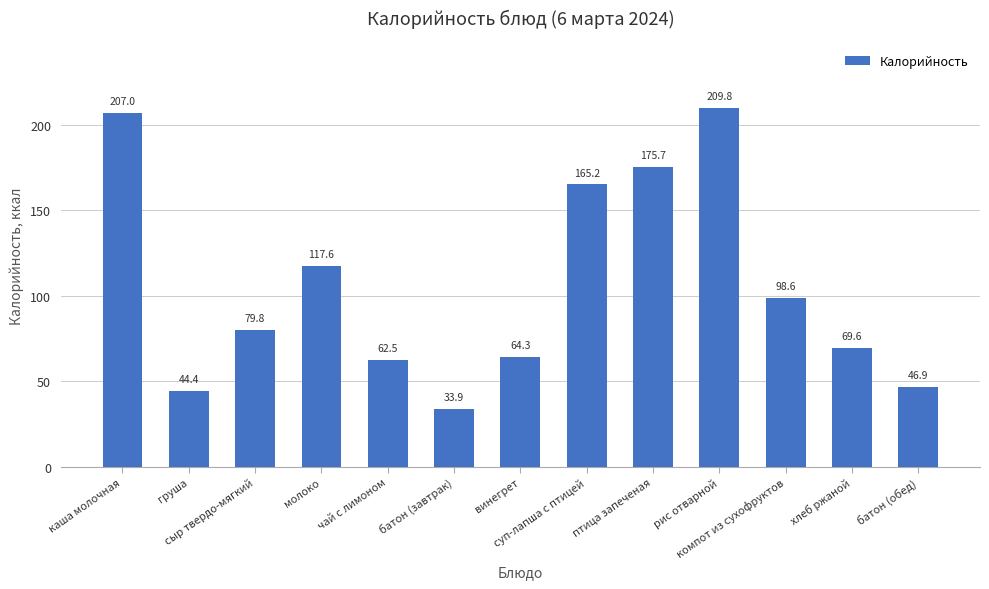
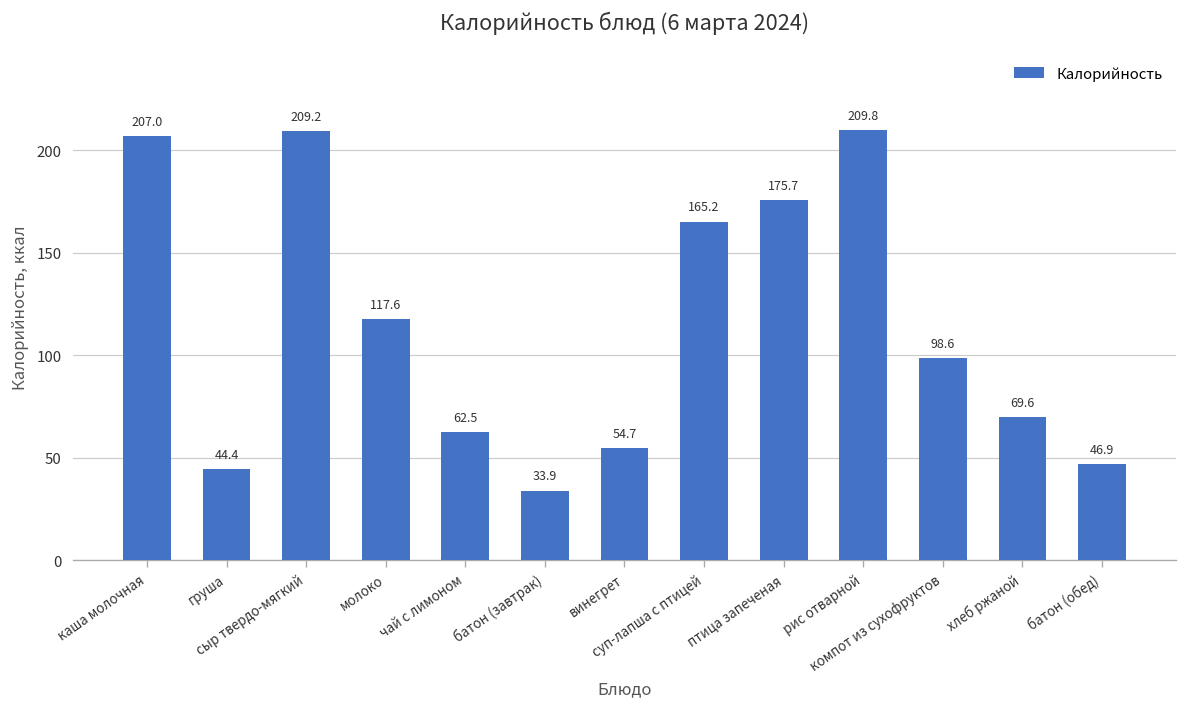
сыр твердо-мягкий: 79.8 -> 209.2
винегрет: 64.3 -> 54.7
